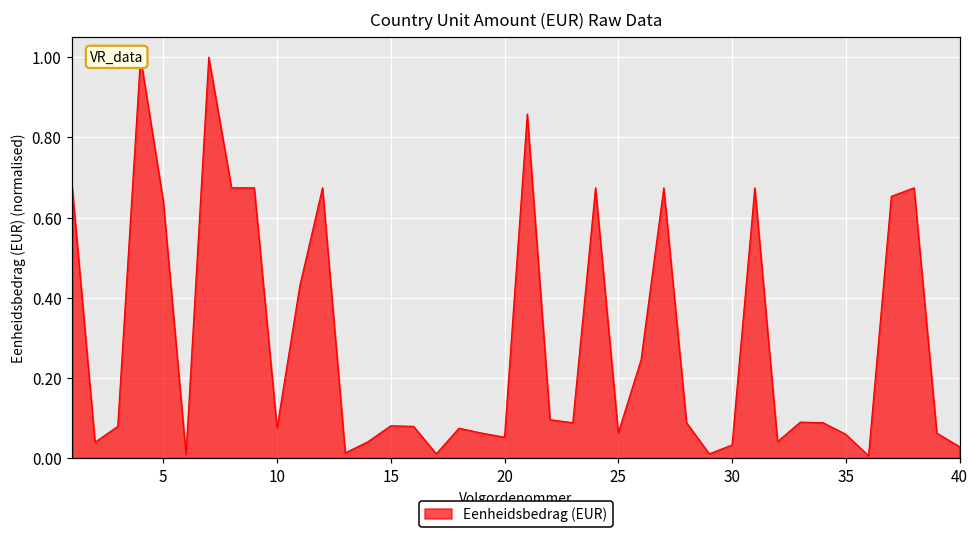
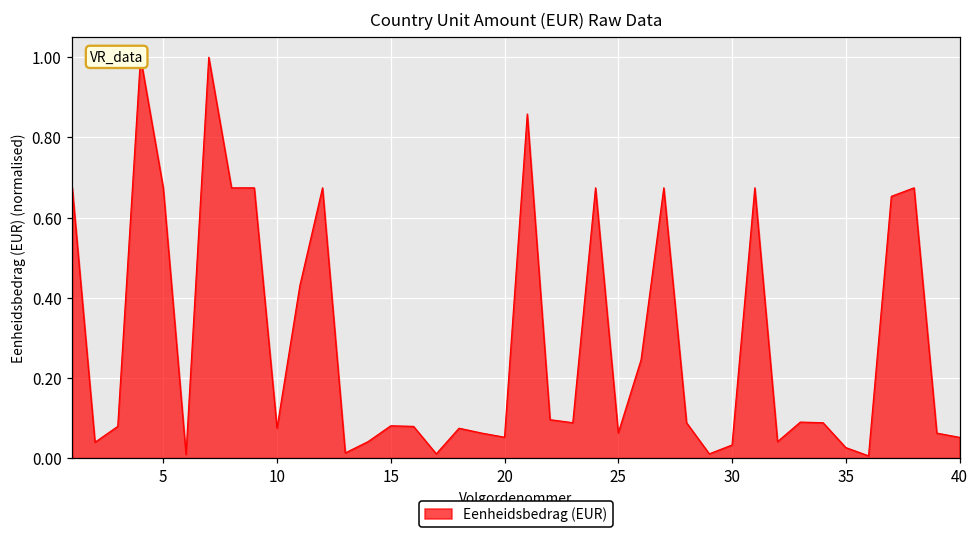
5: 0.64 -> 0.67
35: 0.06 -> 0.03
40: 0.03 -> 0.05
